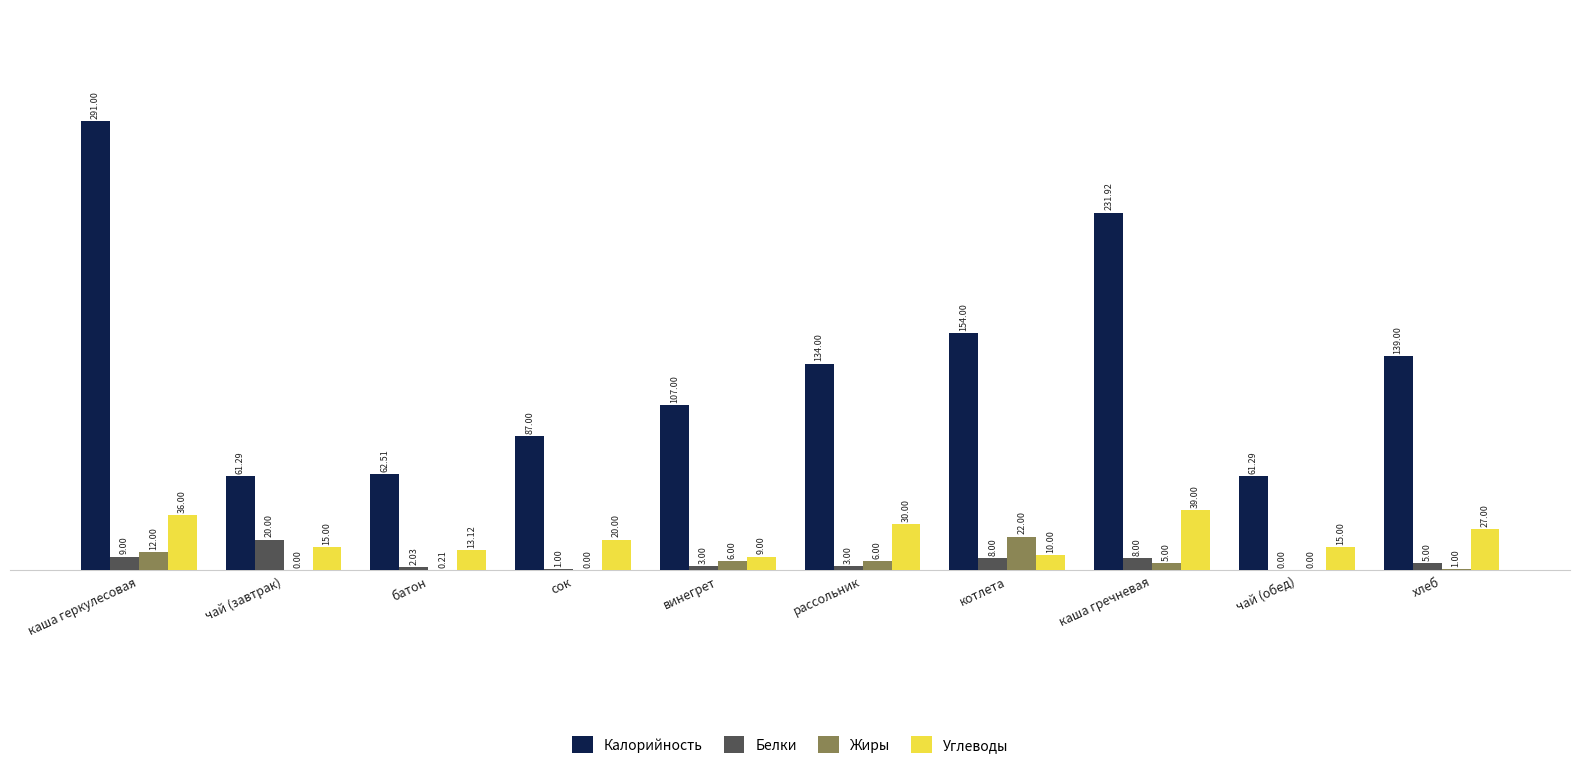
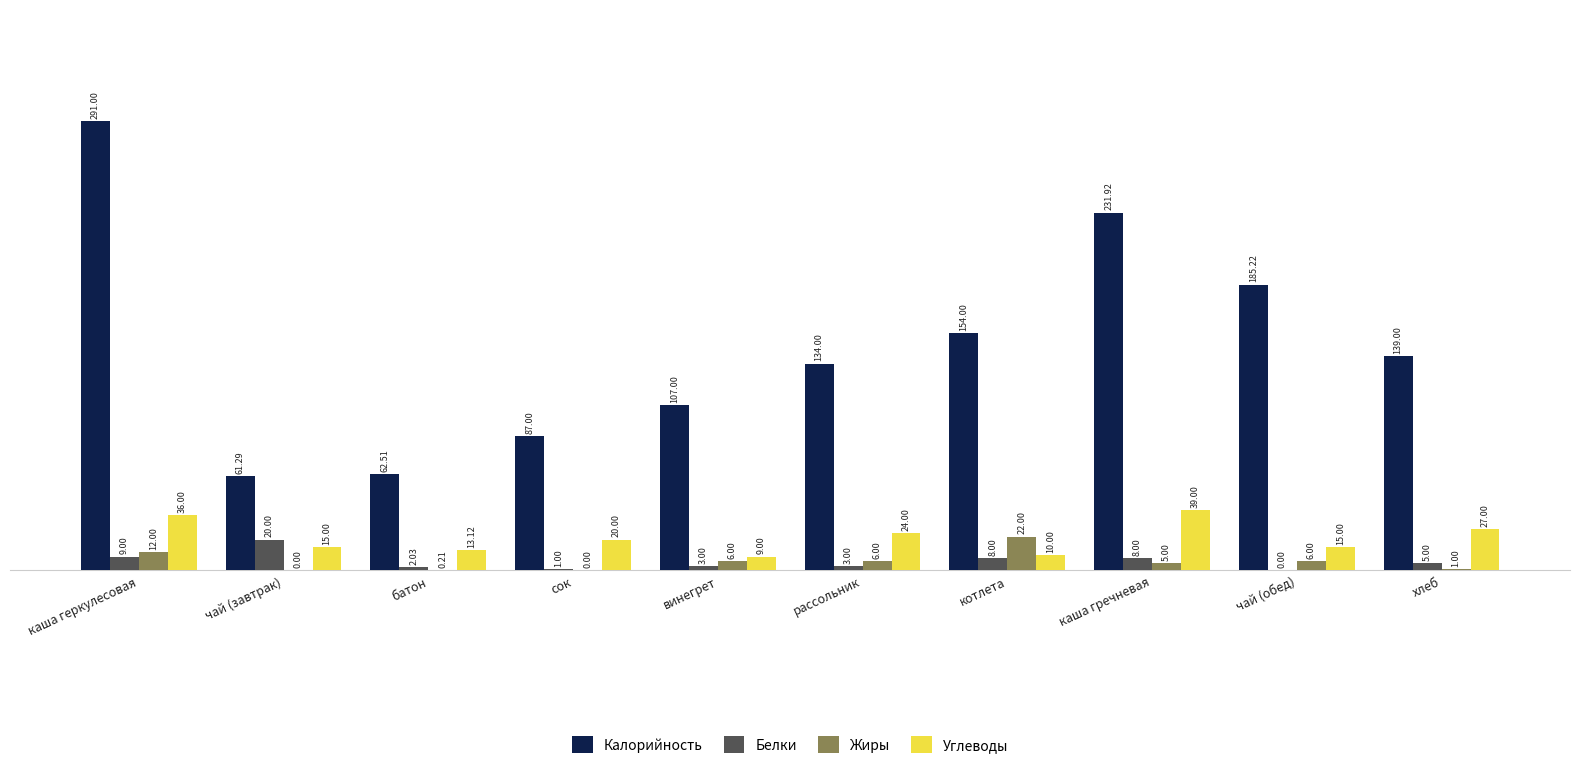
Углеводы, рассольник: 30.00 -> 24.00
Калорийность, чай (обед): 61.29 -> 185.22
Жиры, чай (обед): 0.00 -> 6.00
